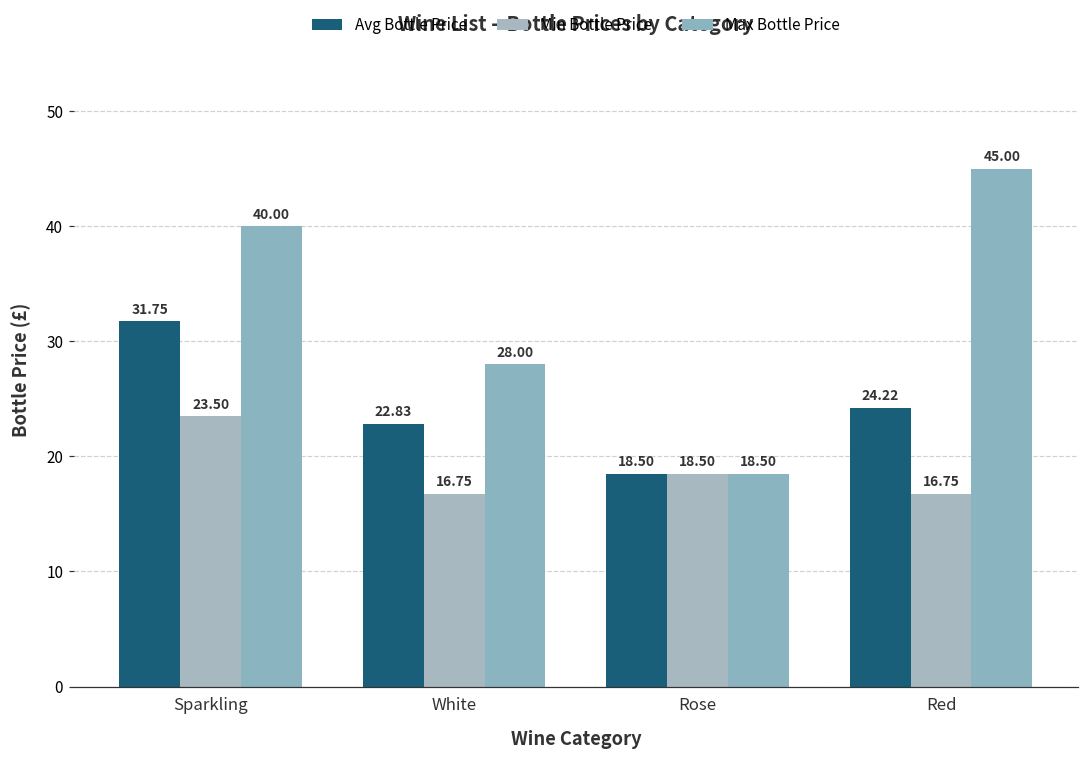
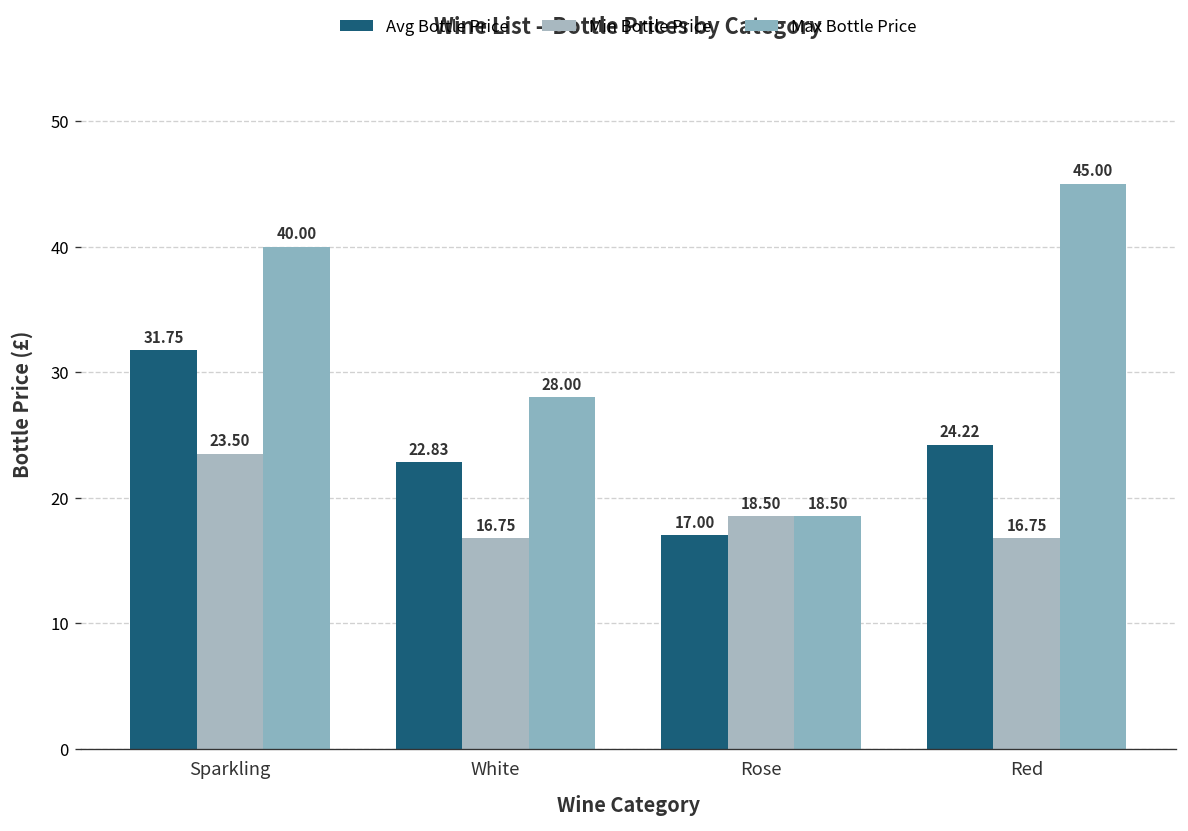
Avg Bottle Price, Rose: 18.50 -> 17.00
